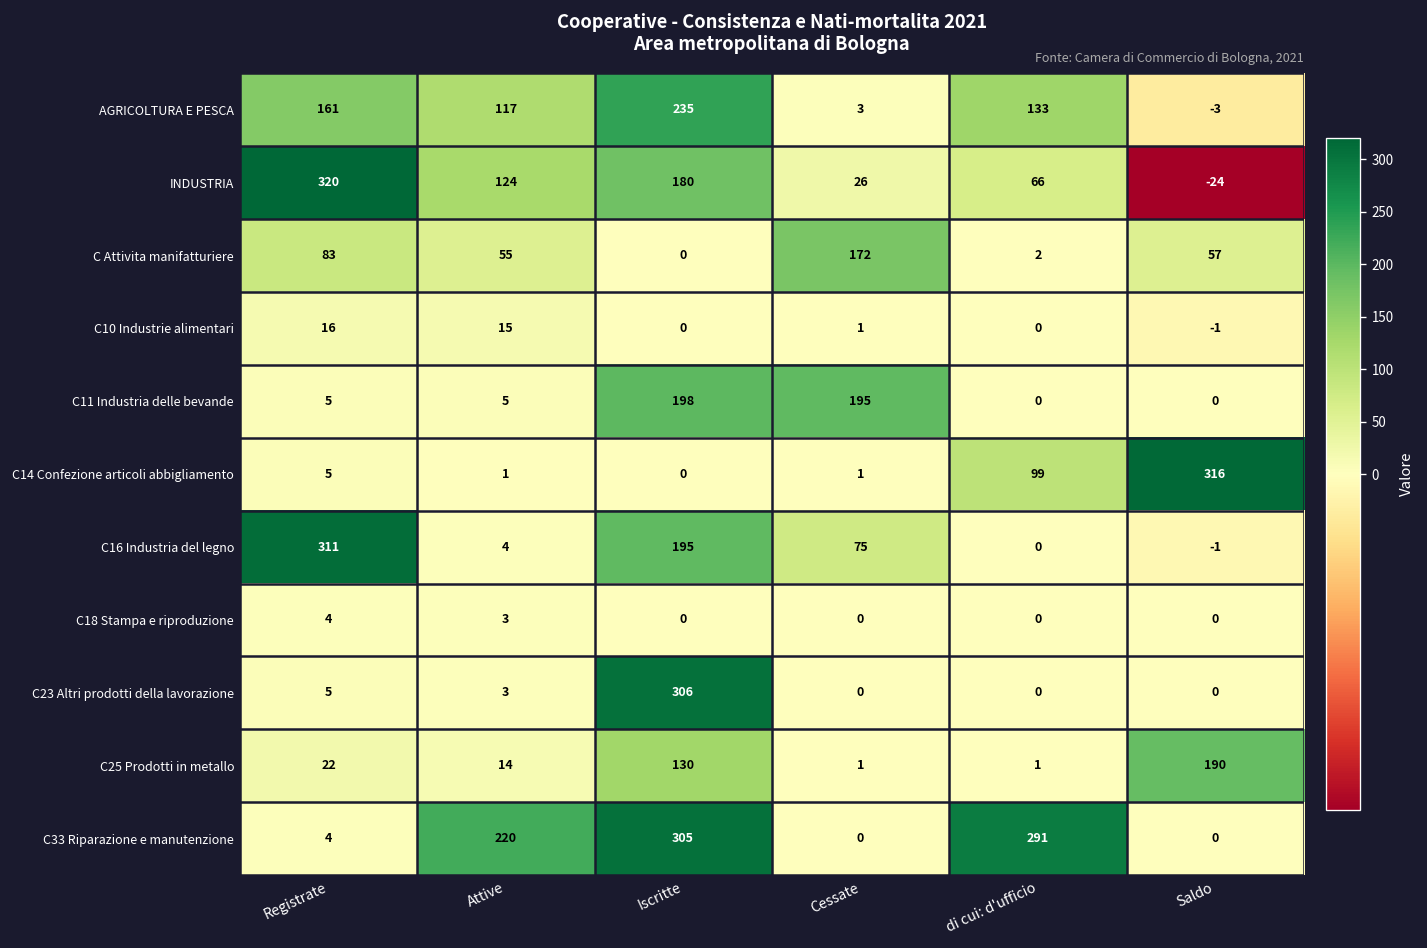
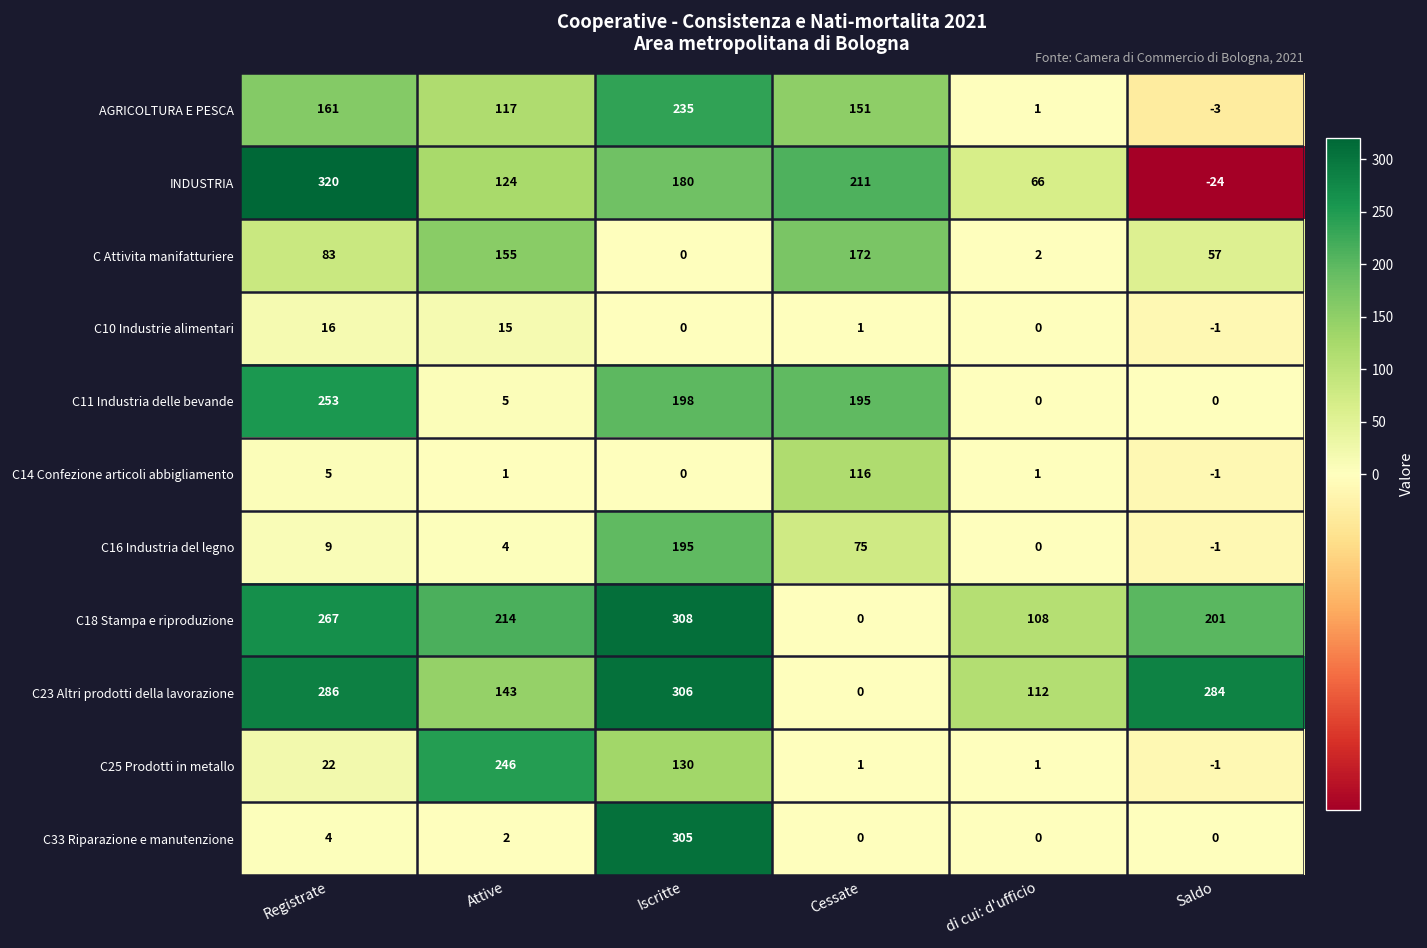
AGRICOLTURA E PESCA, Cessate: 3 -> 151
AGRICOLTURA E PESCA, di cui: d'ufficio: 133 -> 1
INDUSTRIA, Cessate: 26 -> 211
C Attivita manifatturiere, Attive: 55 -> 155
C11 Industria delle bevande, Registrate: 5 -> 253
C14 Confezione articoli abbigliamento, Cessate: 1 -> 116
C14 Confezione articoli abbigliamento, di cui: d'ufficio: 99 -> 1
C14 Confezione articoli abbigliamento, Saldo: 316 -> -1
C16 Industria del legno, Registrate: 311 -> 9
C18 Stampa e riproduzione, Registrate: 4 -> 267
C18 Stampa e riproduzione, Attive: 3 -> 214
C18 Stampa e riproduzione, Iscritte: 0 -> 308
C18 Stampa e riproduzione, di cui: d'ufficio: 0 -> 108
C18 Stampa e riproduzione, Saldo: 0 -> 201
C23 Altri prodotti della lavorazione, Registrate: 5 -> 286
C23 Altri prodotti della lavorazione, Attive: 3 -> 143
C23 Altri prodotti della lavorazione, di cui: d'ufficio: 0 -> 112
C23 Altri prodotti della lavorazione, Saldo: 0 -> 284
C25 Prodotti in metallo, Attive: 14 -> 246
C25 Prodotti in metallo, Saldo: 190 -> -1
C33 Riparazione e manutenzione, Attive: 220 -> 2
C33 Riparazione e manutenzione, di cui: d'ufficio: 291 -> 0
